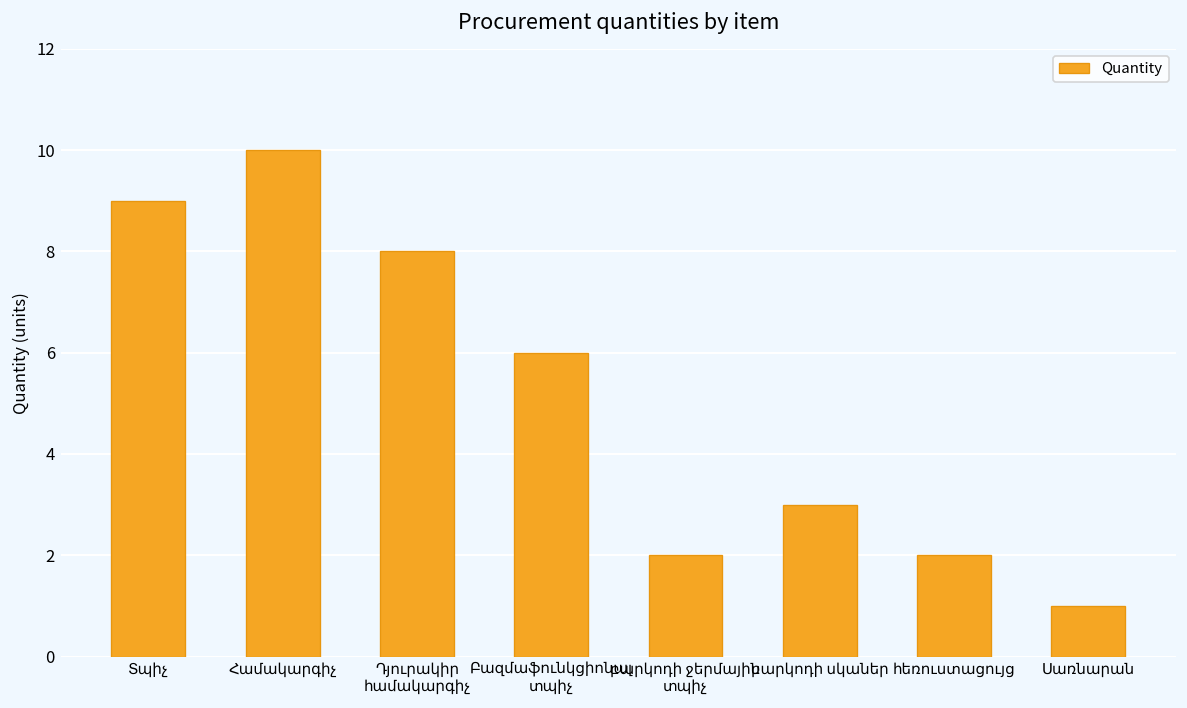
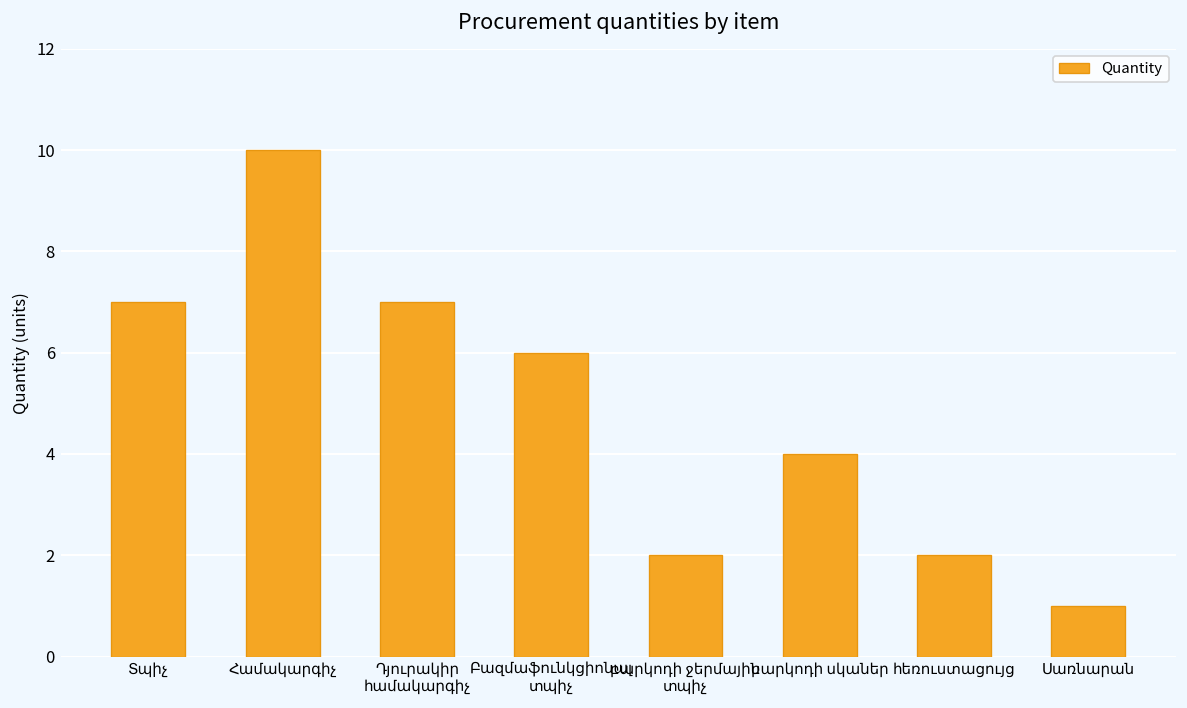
Տպիչ: 9 -> 7
Դյուրակիր համակարգիչ: 8 -> 7
բարկոդի սկաներ: 3 -> 4
